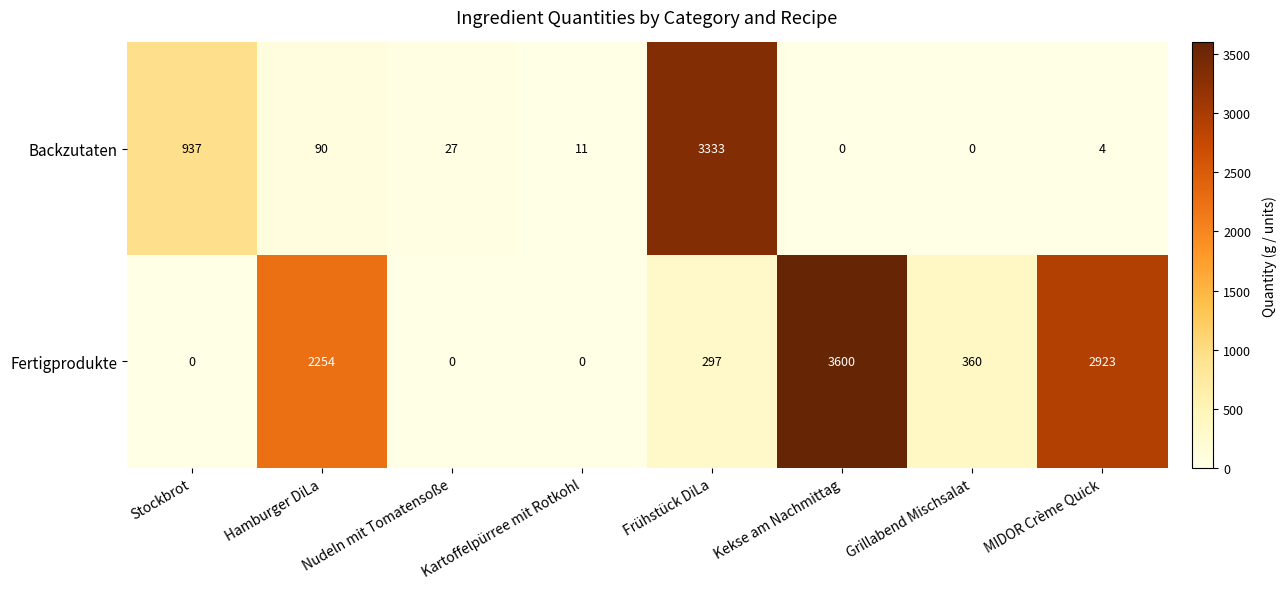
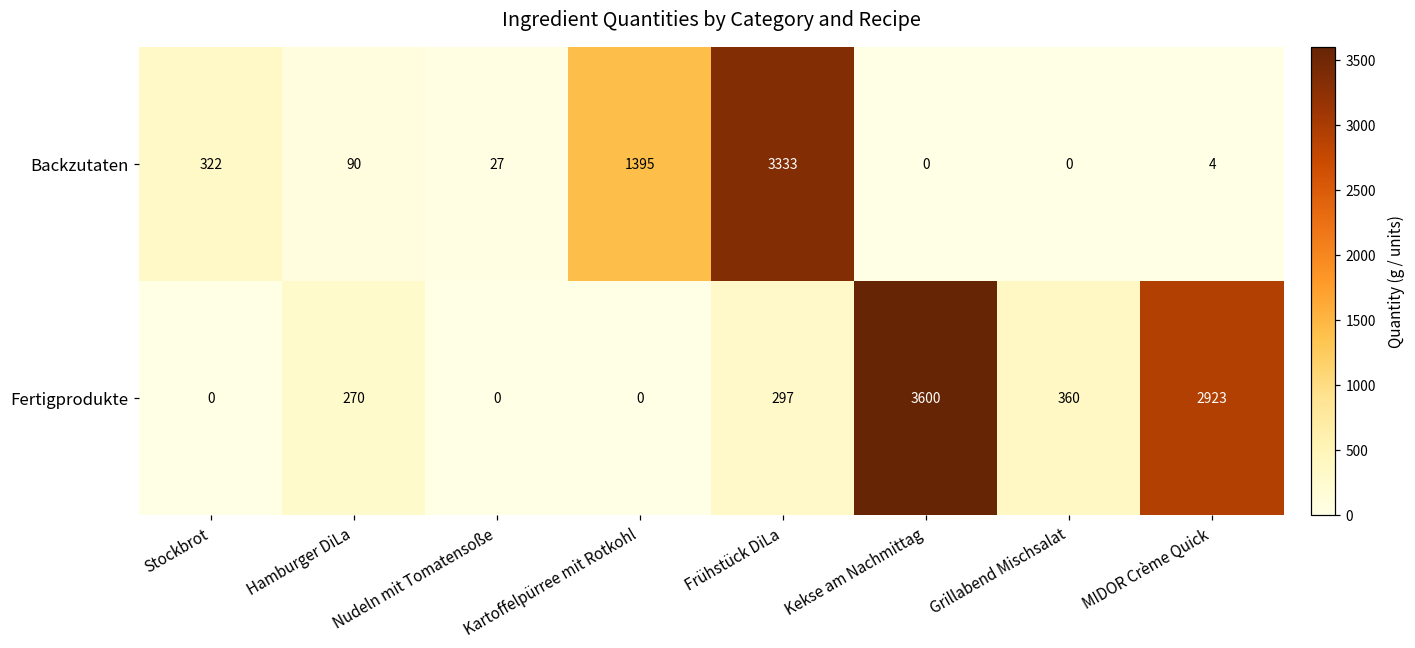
Backzutaten, Stockbrot: 937 -> 322
Backzutaten, Kartoffelpürree mit Rotkohl: 11 -> 1395
Fertigprodukte, Hamburger DiLa: 2254 -> 270
